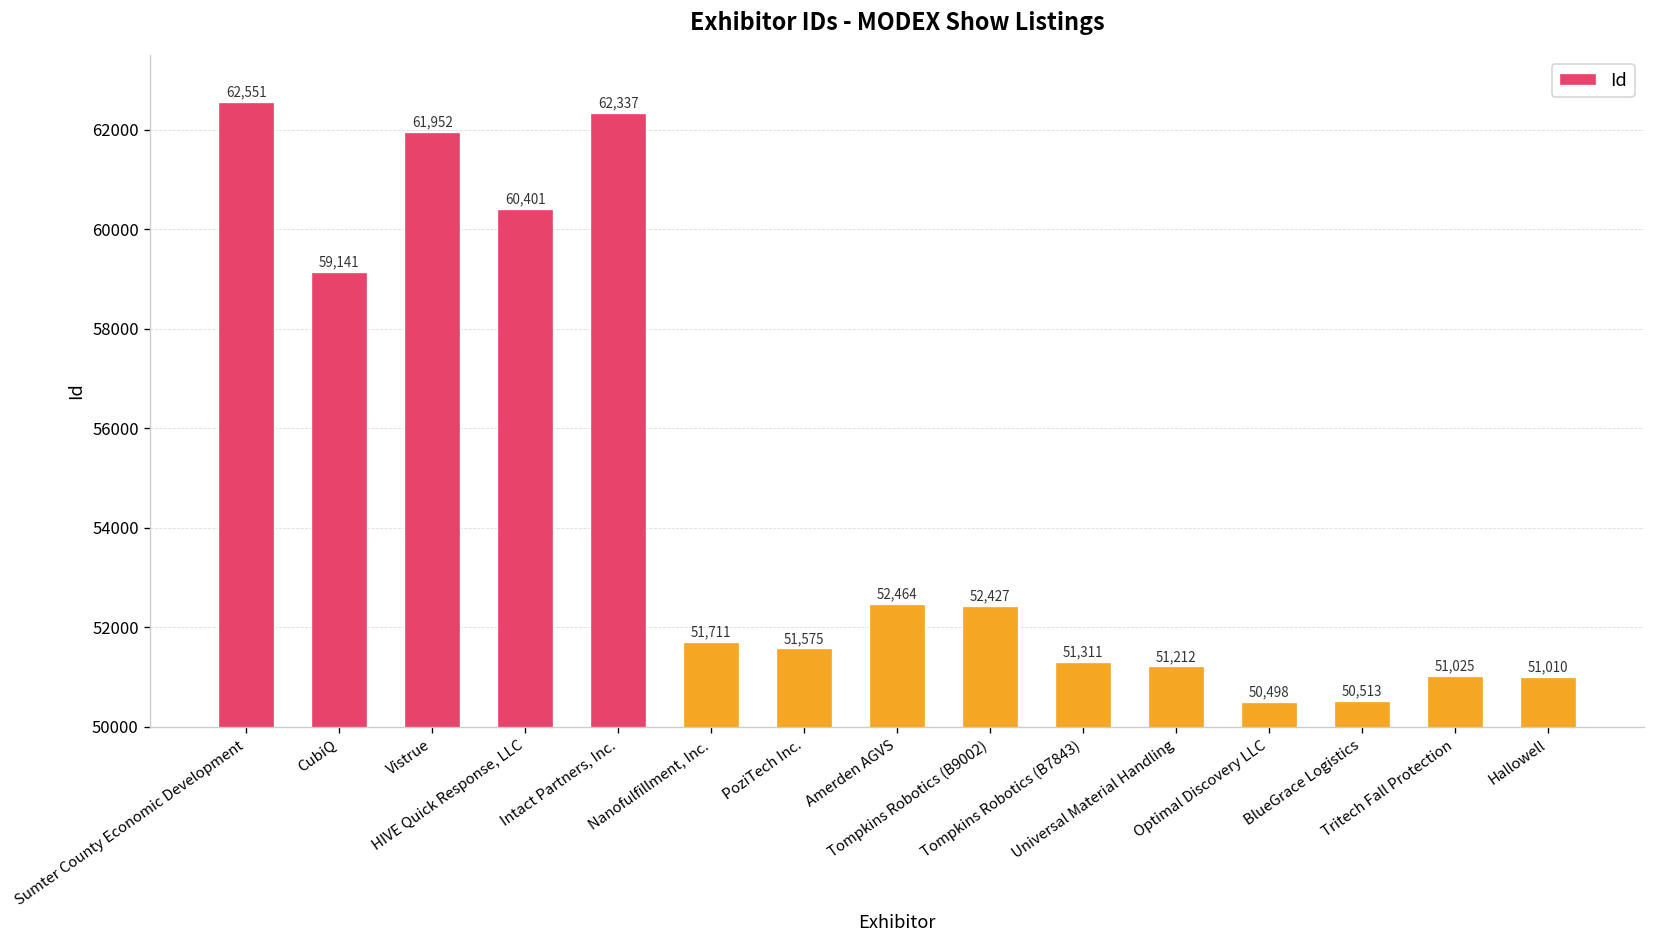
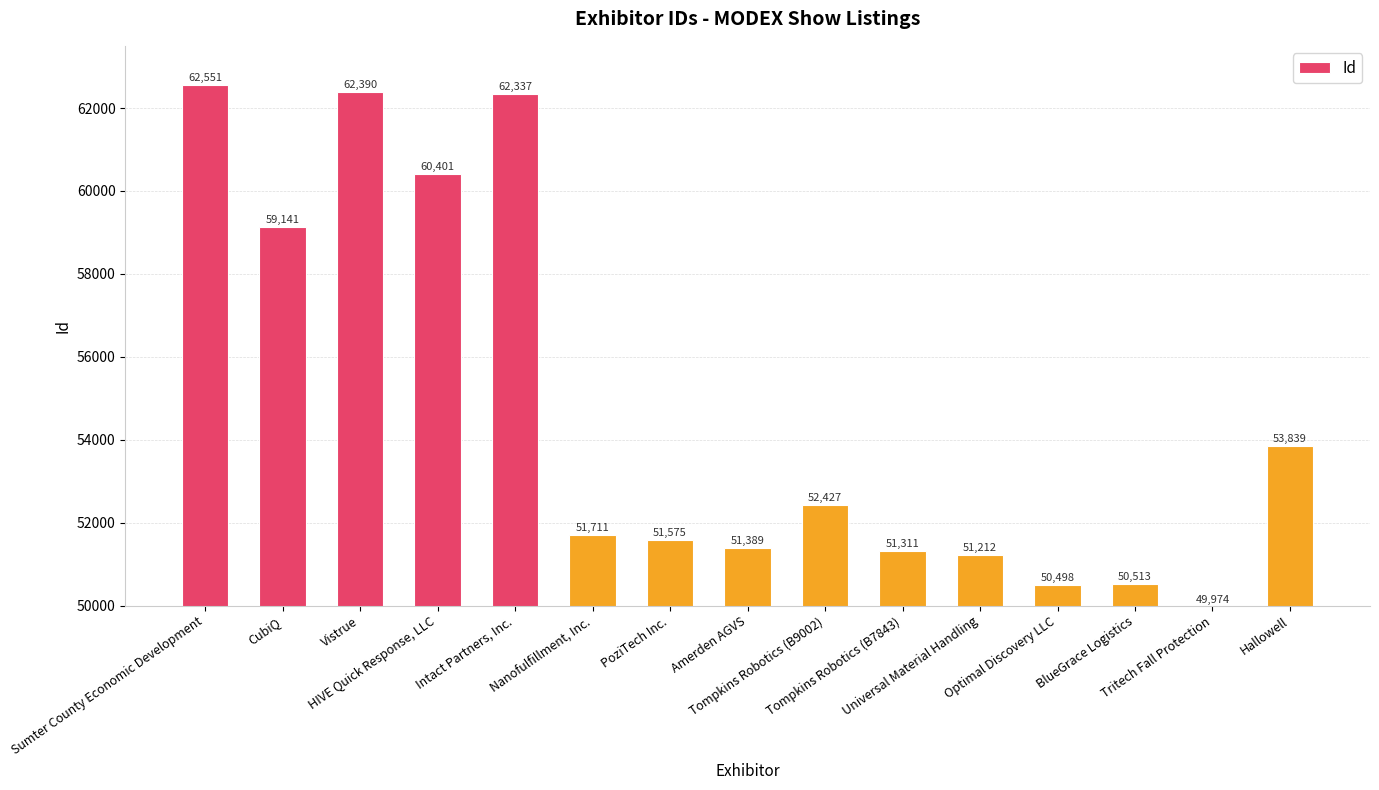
Vistrue: 61,952 -> 62,390
Amerden AGVS: 52,464 -> 51,389
Tritech Fall Protection: 51,025 -> 49,974
Hallowell: 51,010 -> 53,839
